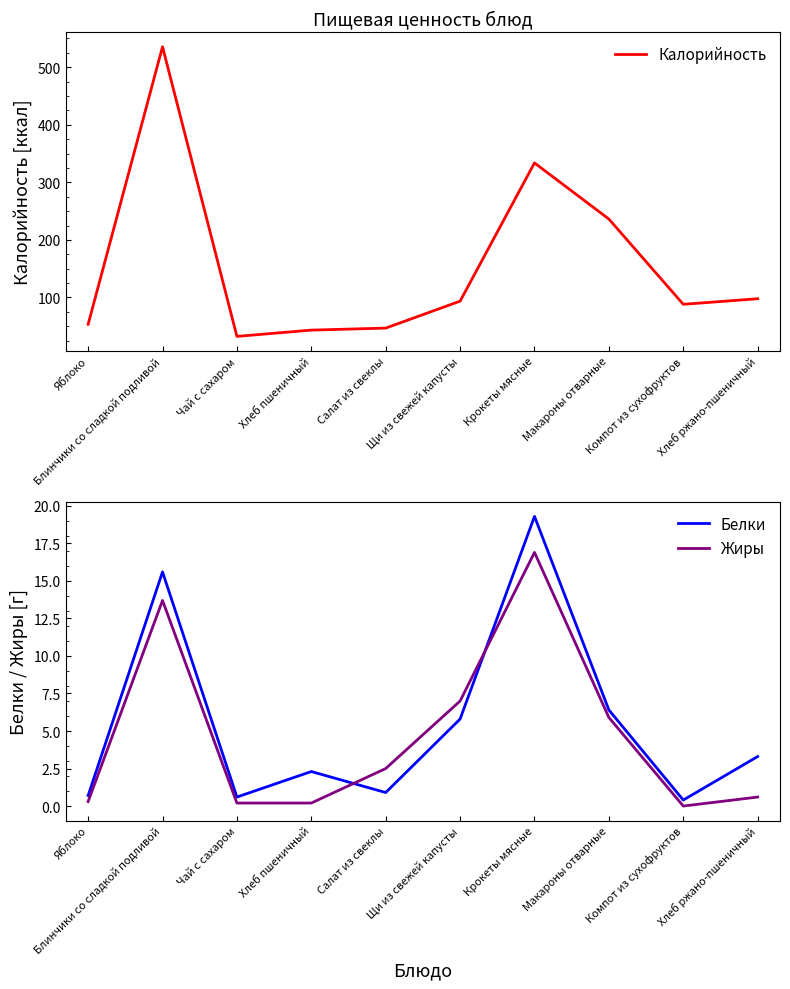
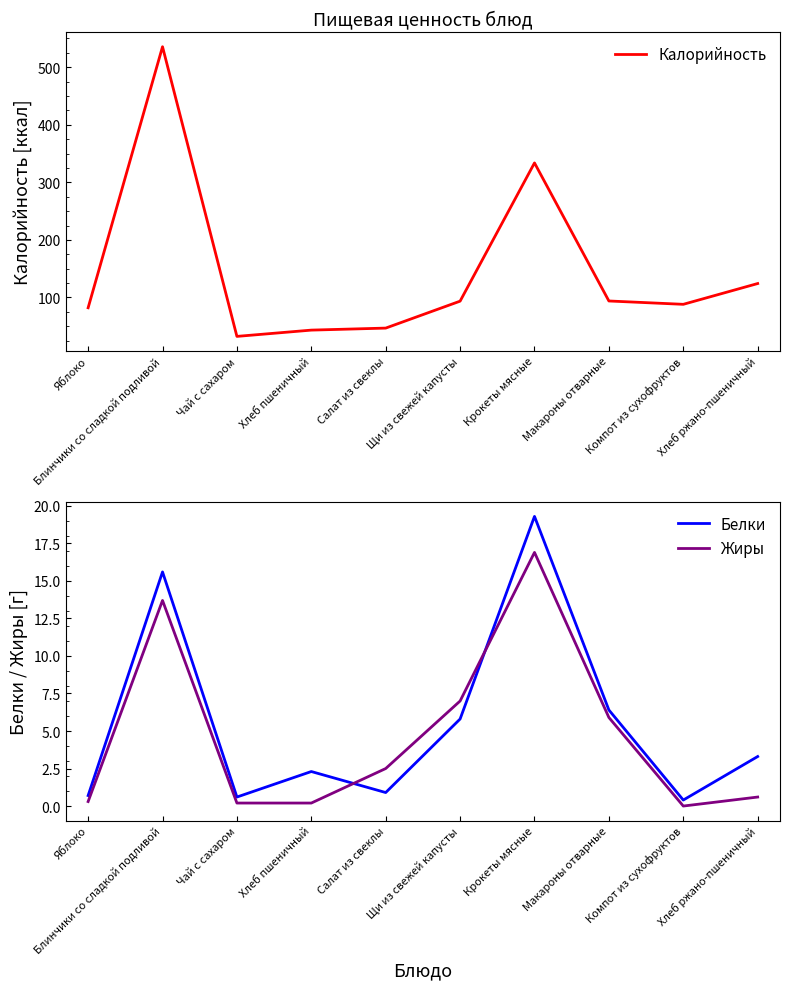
Пищевая ценность блюд, Яблоко: 50 -> 80
Пищевая ценность блюд, Макароны отварные: 240 -> 90
Пищевая ценность блюд, Хлеб ржано-пшеничный: 100 -> 120
